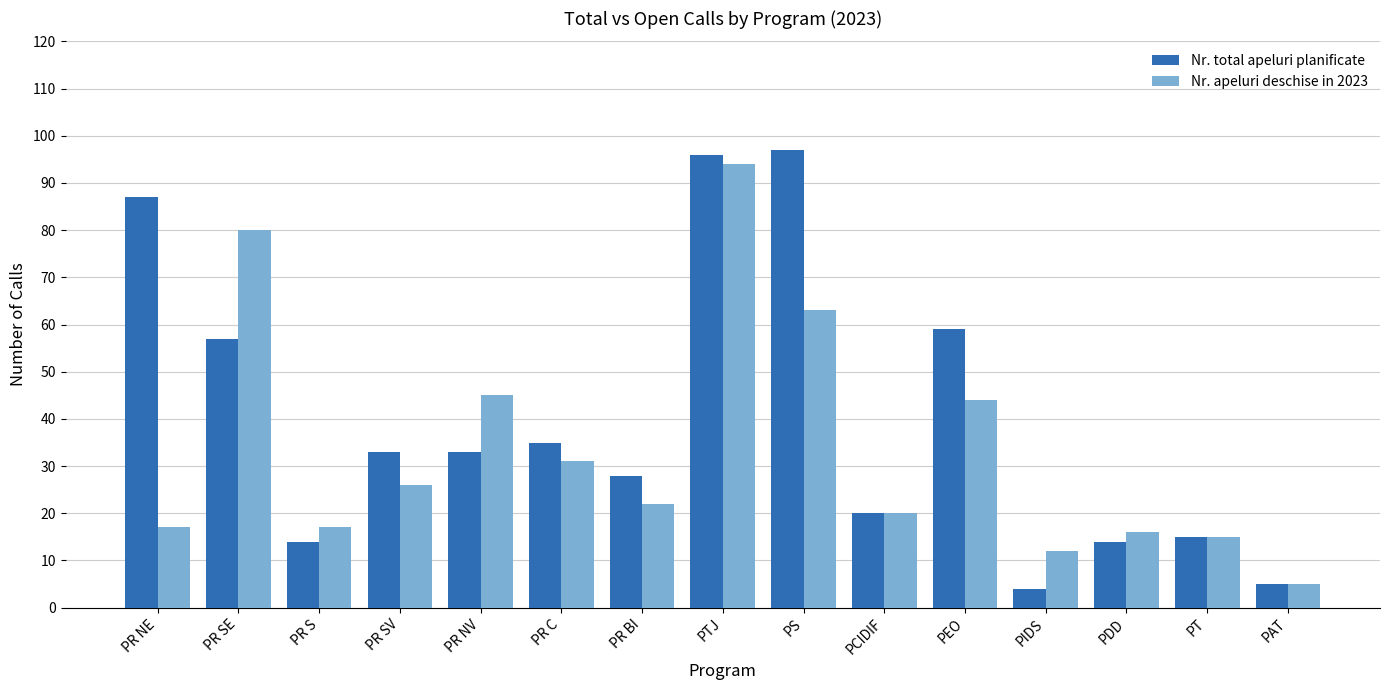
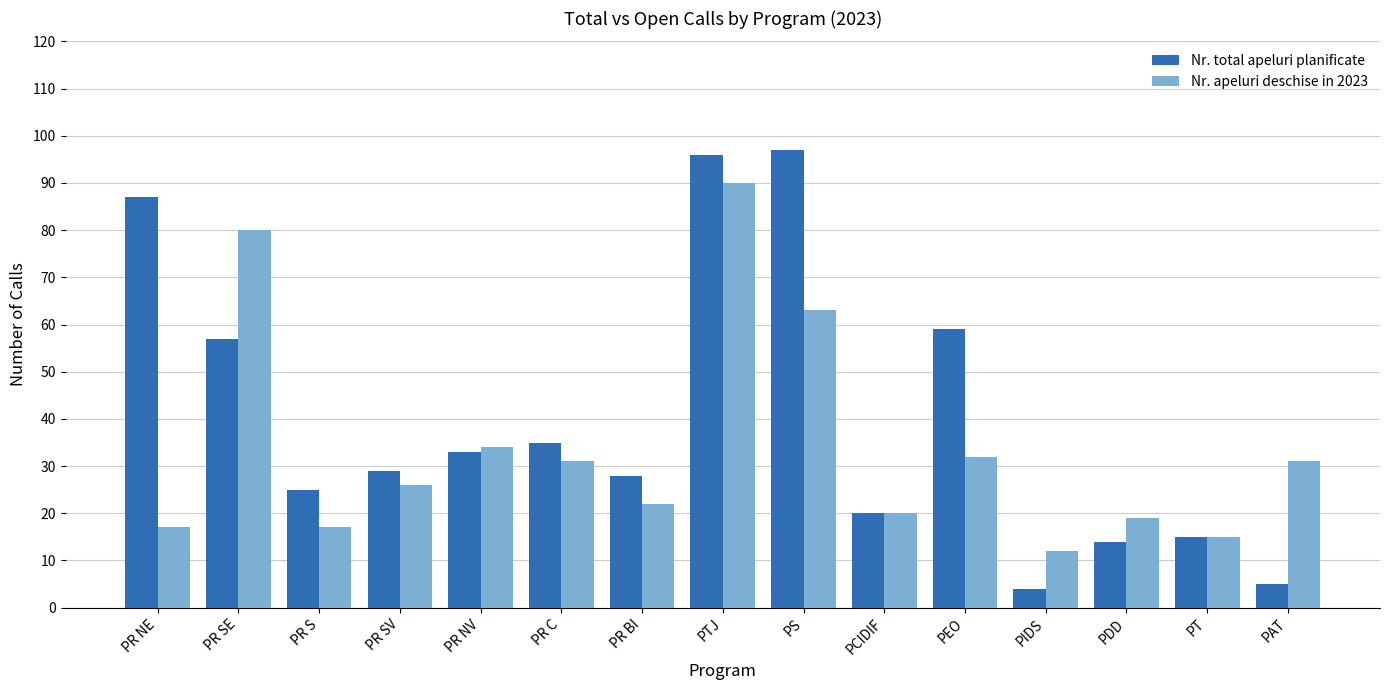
Nr. total apeluri planificate, PR S: 14 -> 25
Nr. total apeluri planificate, PR SV: 33 -> 29
Nr. apeluri deschise in 2023, PR NV: 45 -> 34
Nr. apeluri deschise in 2023, PTJ: 94 -> 90
Nr. apeluri deschise in 2023, PEO: 44 -> 32
Nr. apeluri deschise in 2023, PDD: 16 -> 19
Nr. apeluri deschise in 2023, PAT: 5 -> 31
